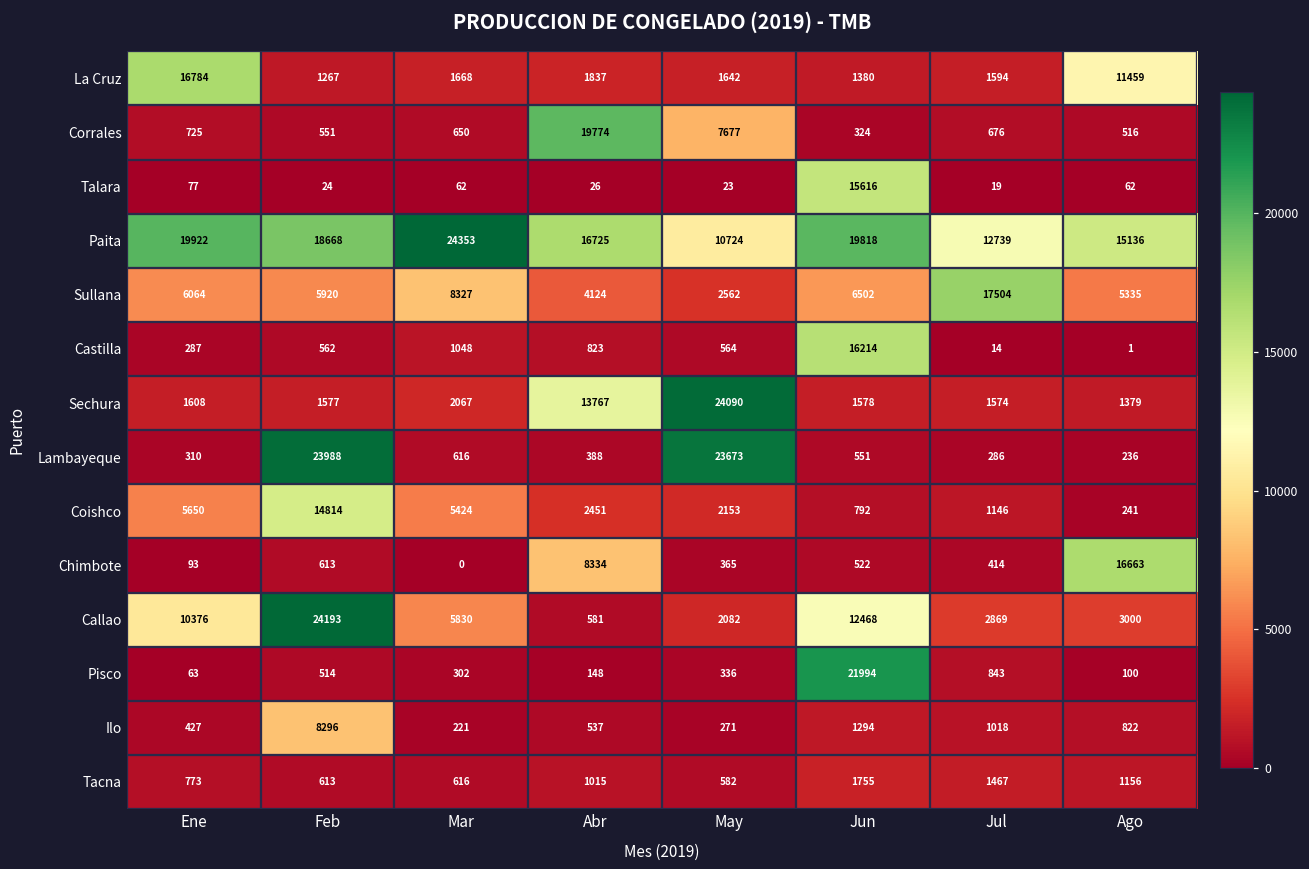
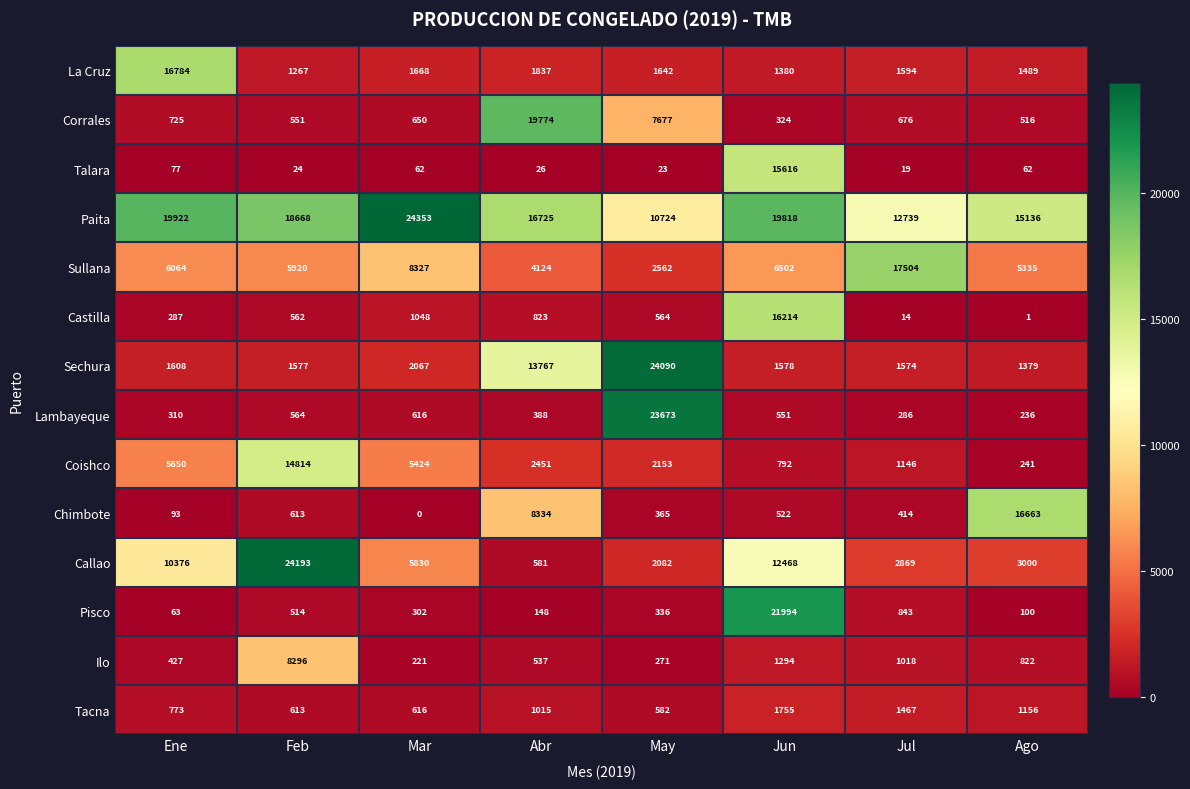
La Cruz, Ago: 11459 -> 1489
Lambayeque, Feb: 23988 -> 564
